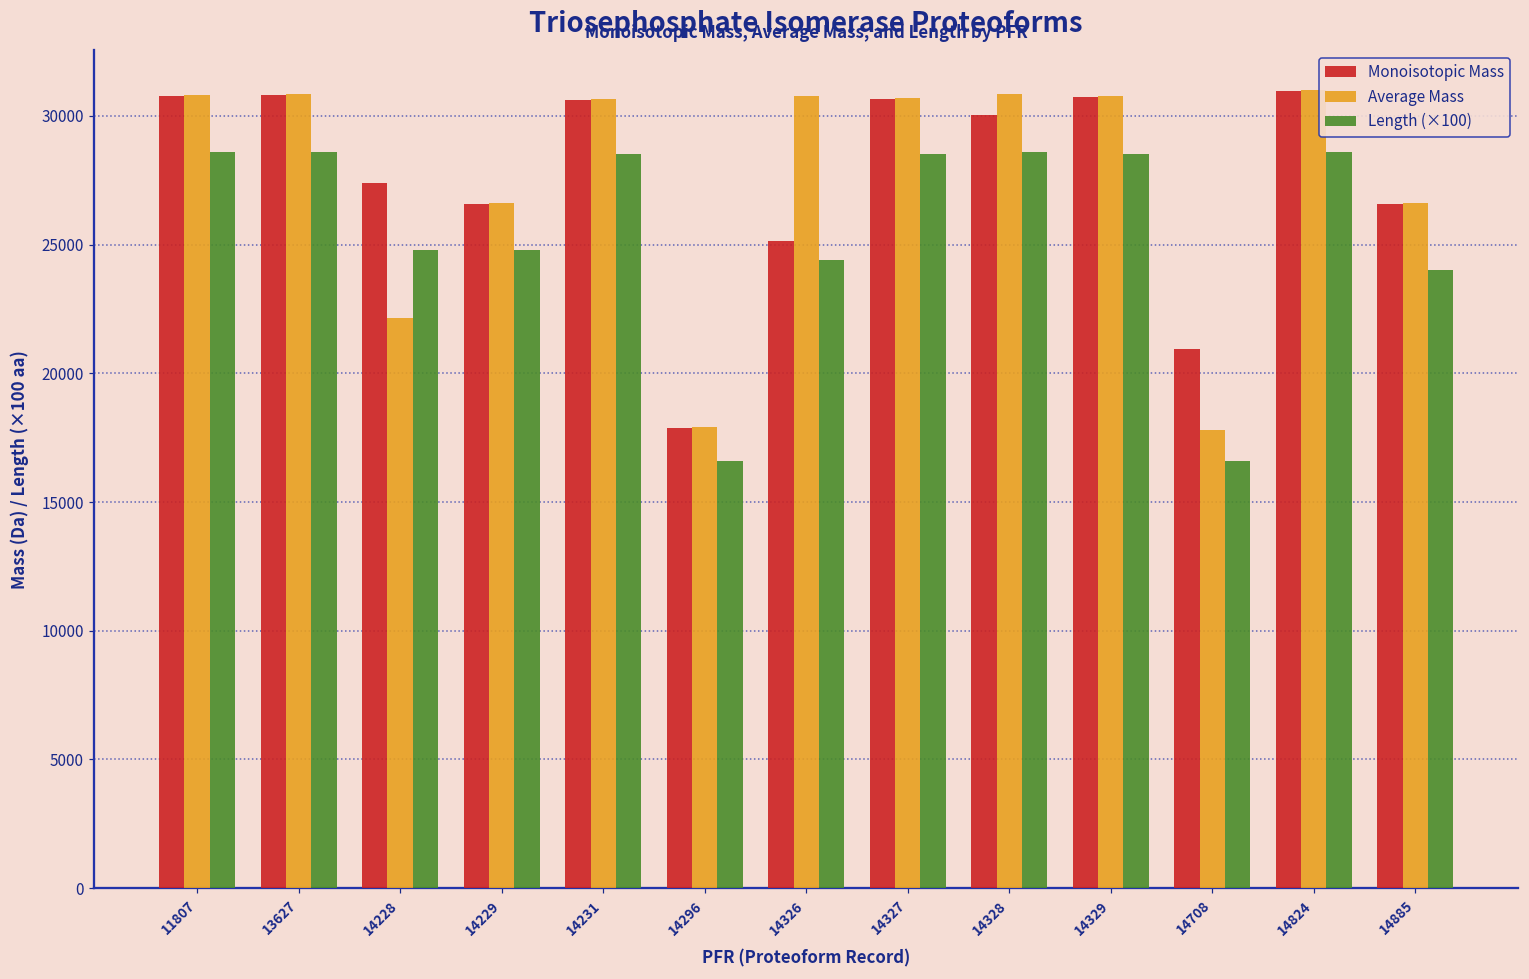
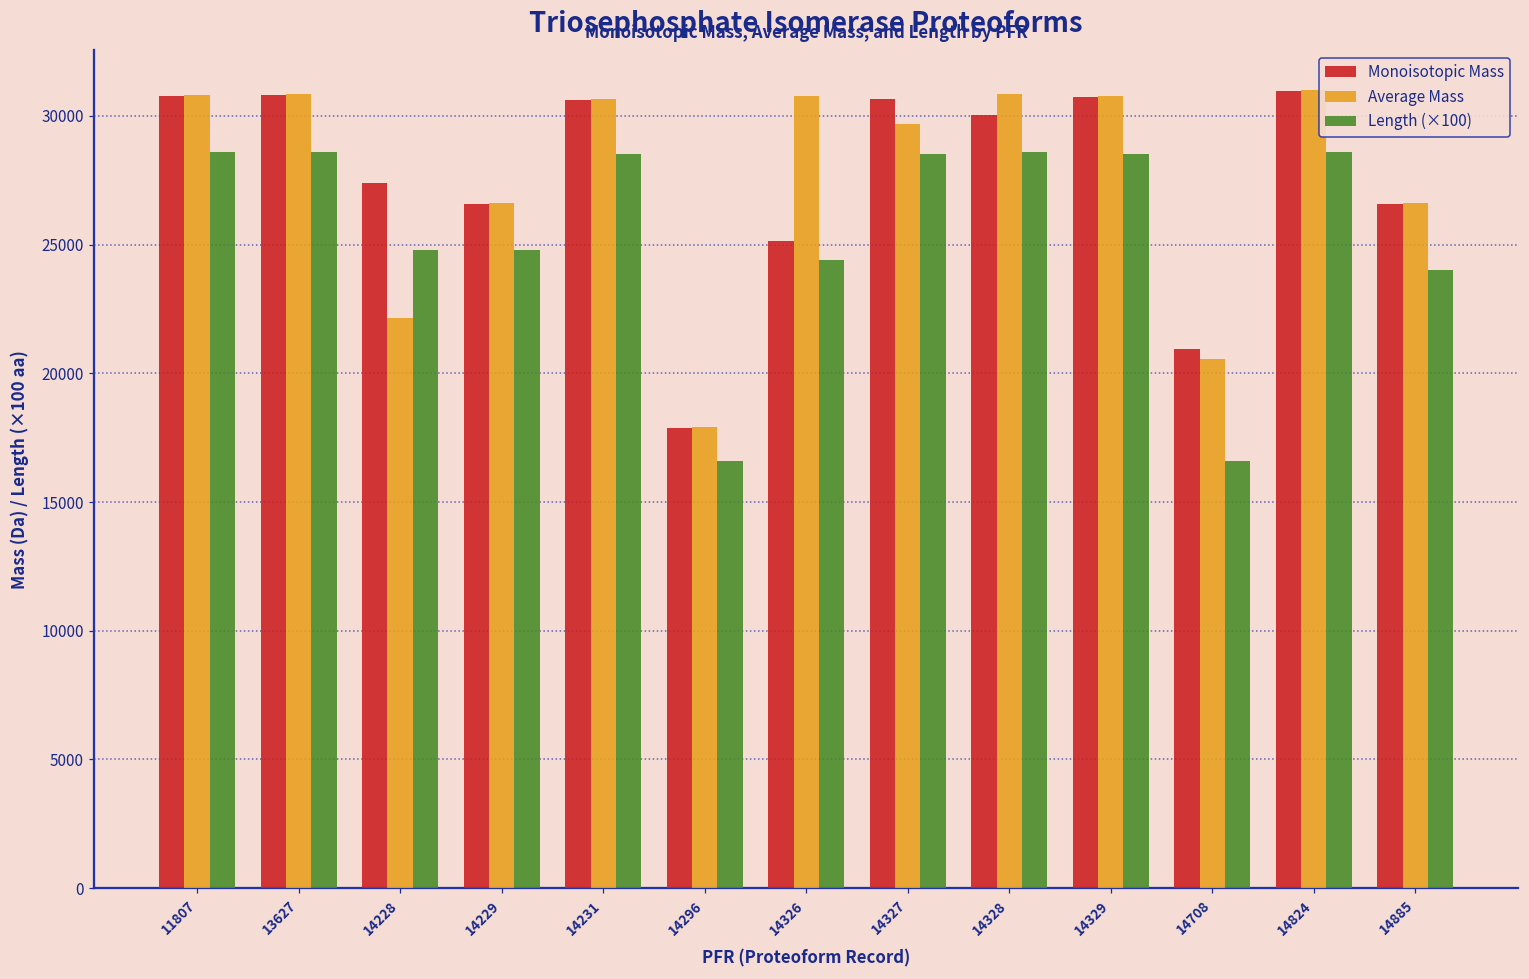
Average Mass, 14327: 30700 -> 29700
Average Mass, 14708: 17800 -> 20500
